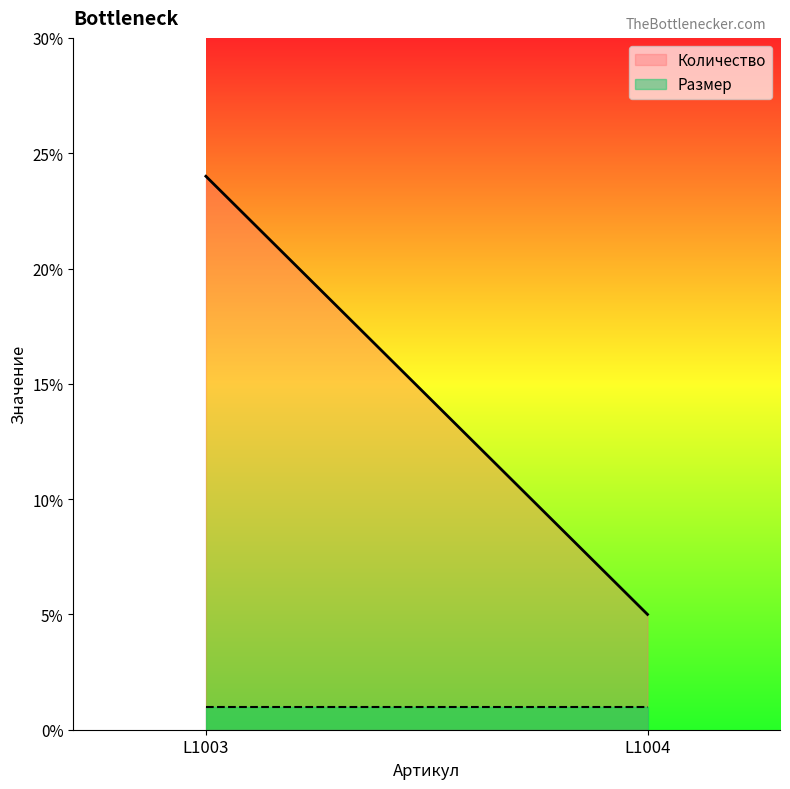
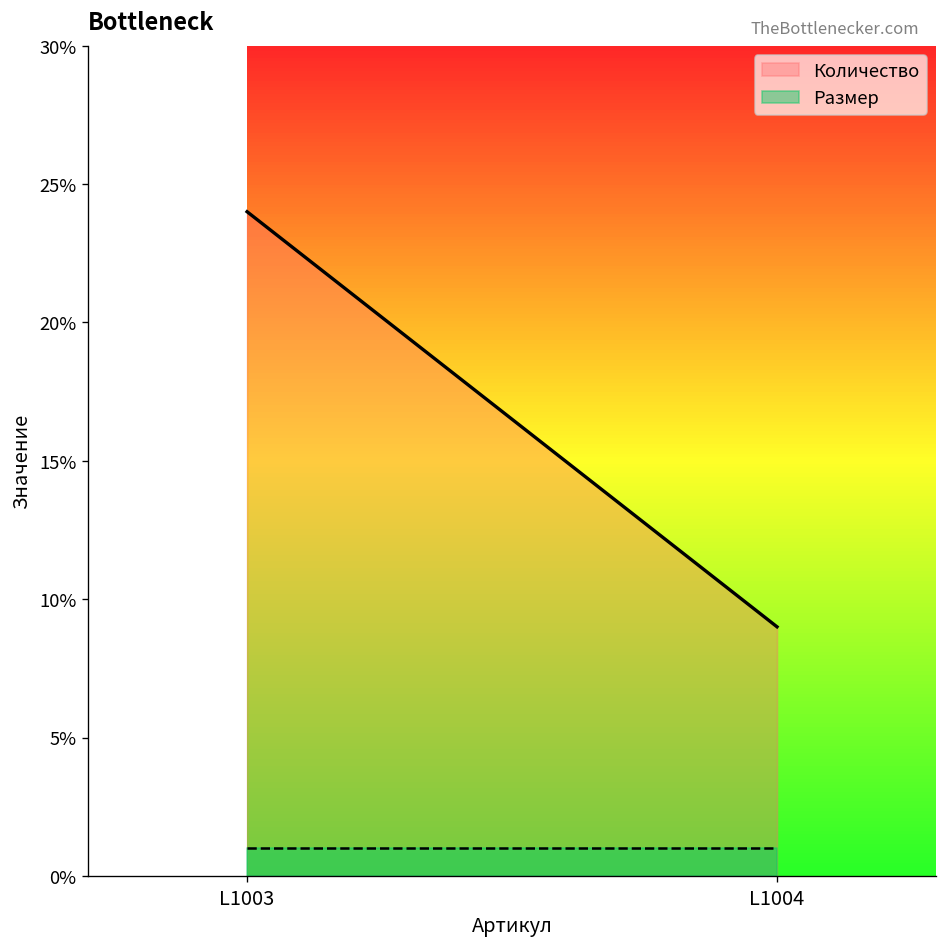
Количество, L1004: 5% -> 9%
